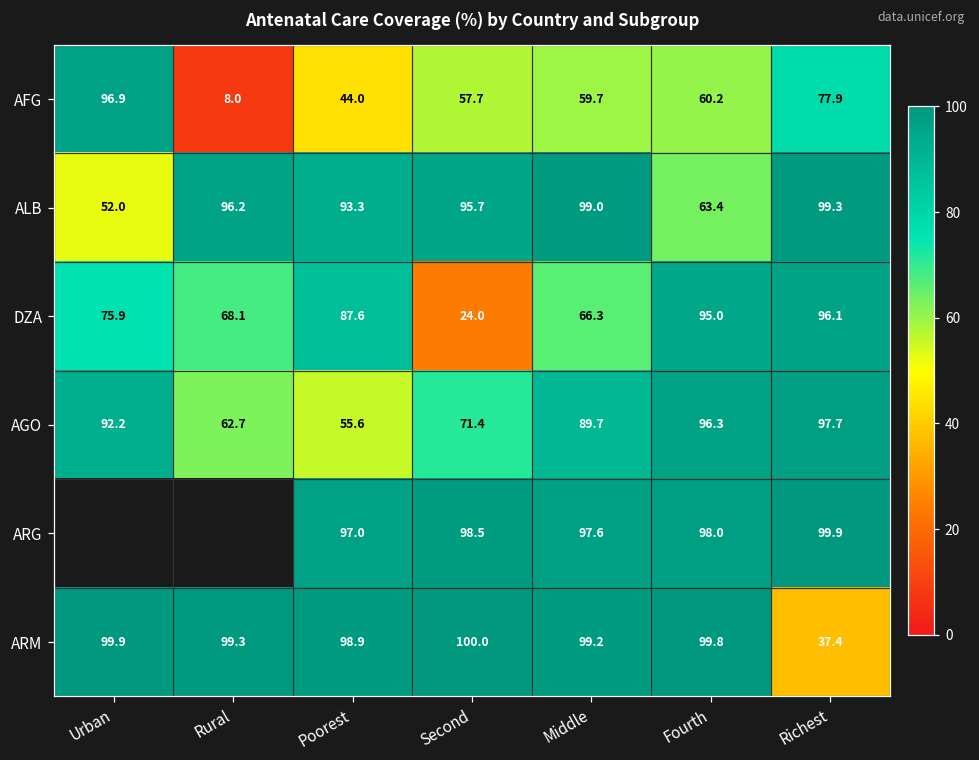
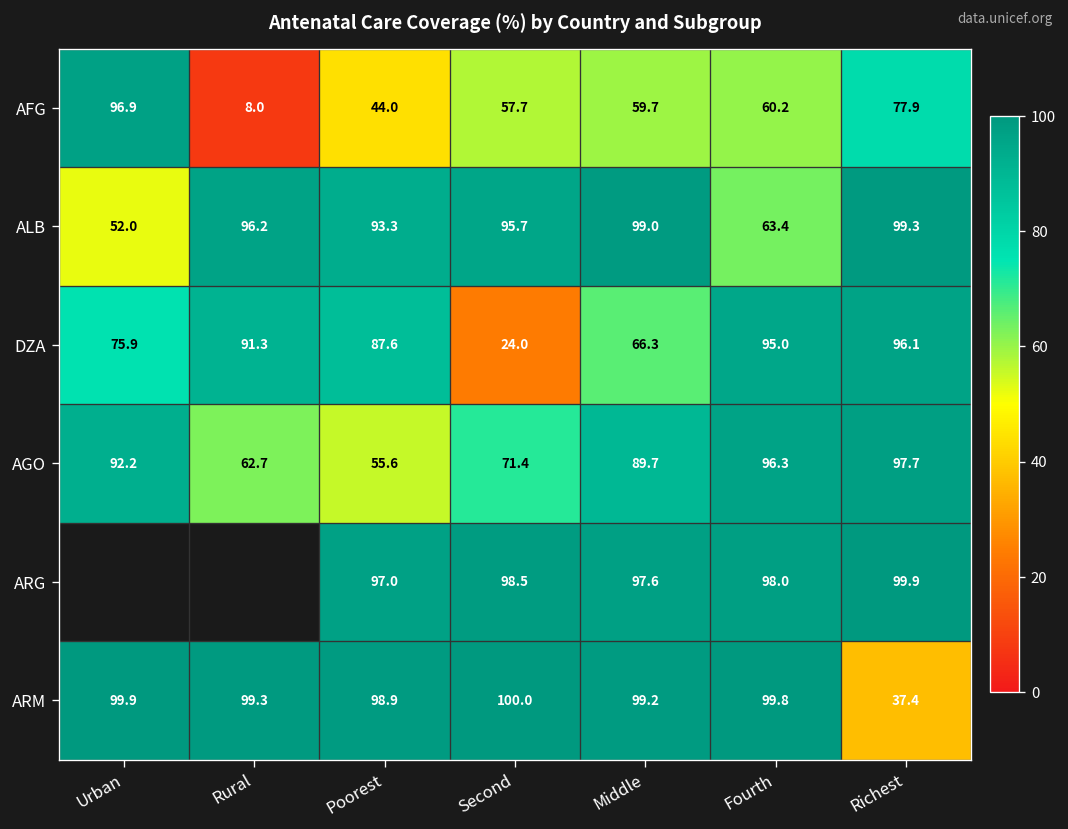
DZA, Rural: 68.1 -> 91.3
